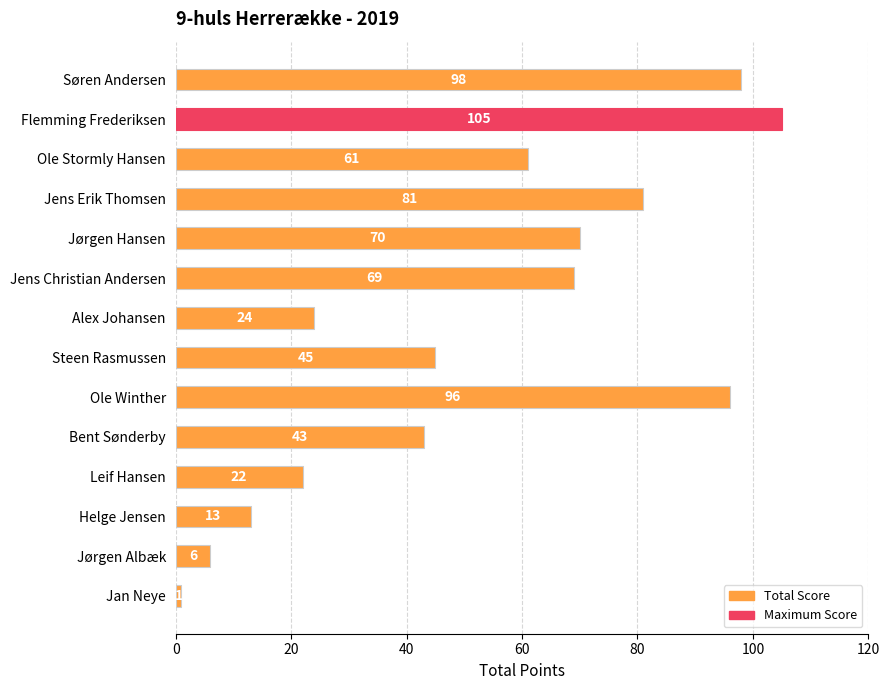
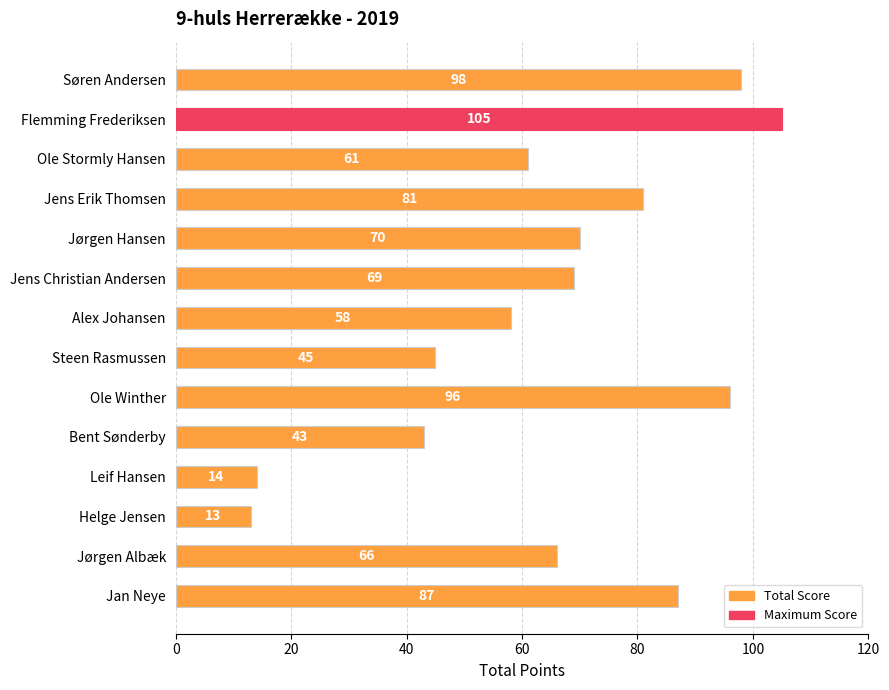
Alex Johansen: 24 -> 58
Leif Hansen: 22 -> 14
Jørgen Albæk: 6 -> 66
Jan Neye: 1 -> 87
